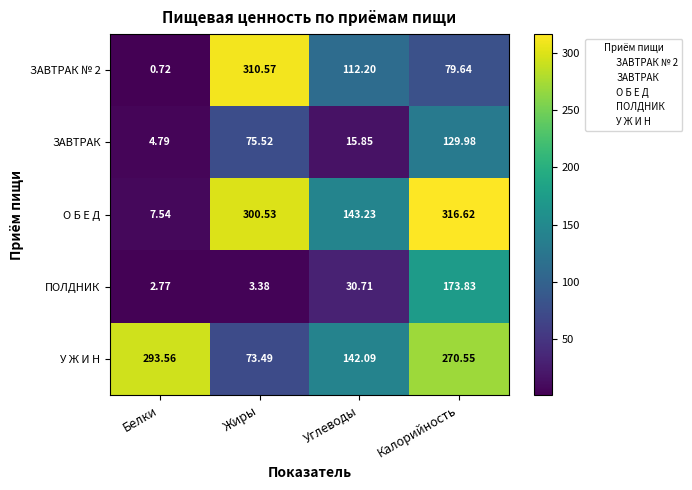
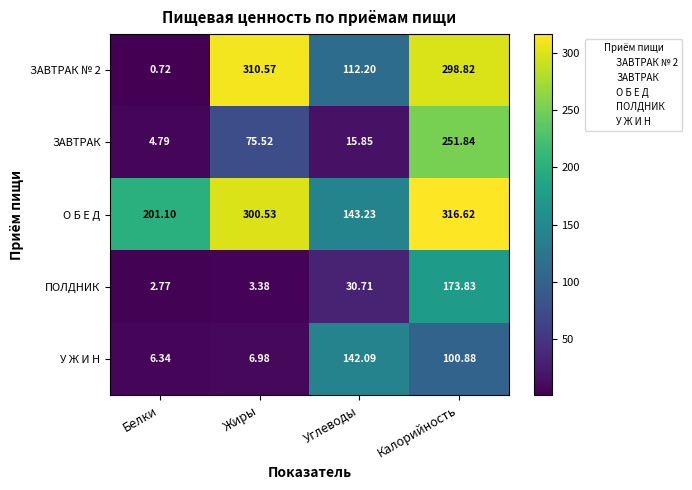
ЗАВТРАК № 2, Калорийность: 79.64 -> 298.82
ЗАВТРАК, Калорийность: 129.98 -> 251.84
О Б Е Д, Белки: 7.54 -> 201.10
У Ж И Н, Белки: 293.56 -> 6.34
У Ж И Н, Жиры: 73.49 -> 6.98
У Ж И Н, Калорийность: 270.55 -> 100.88
